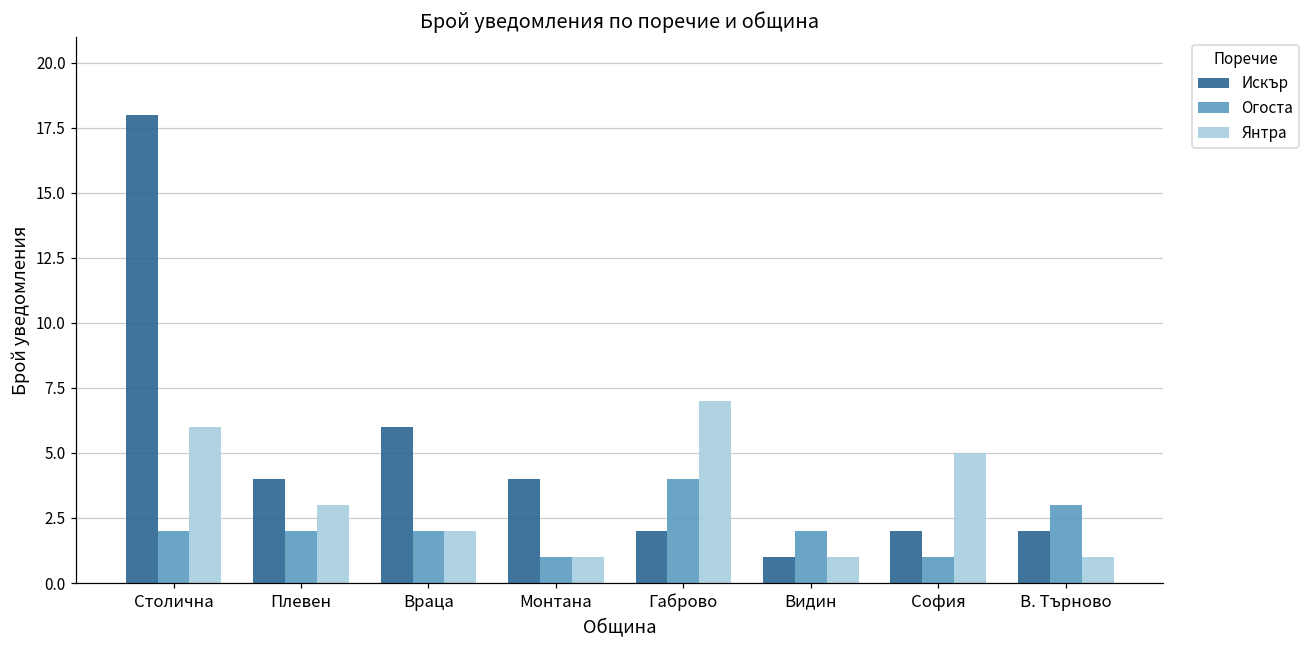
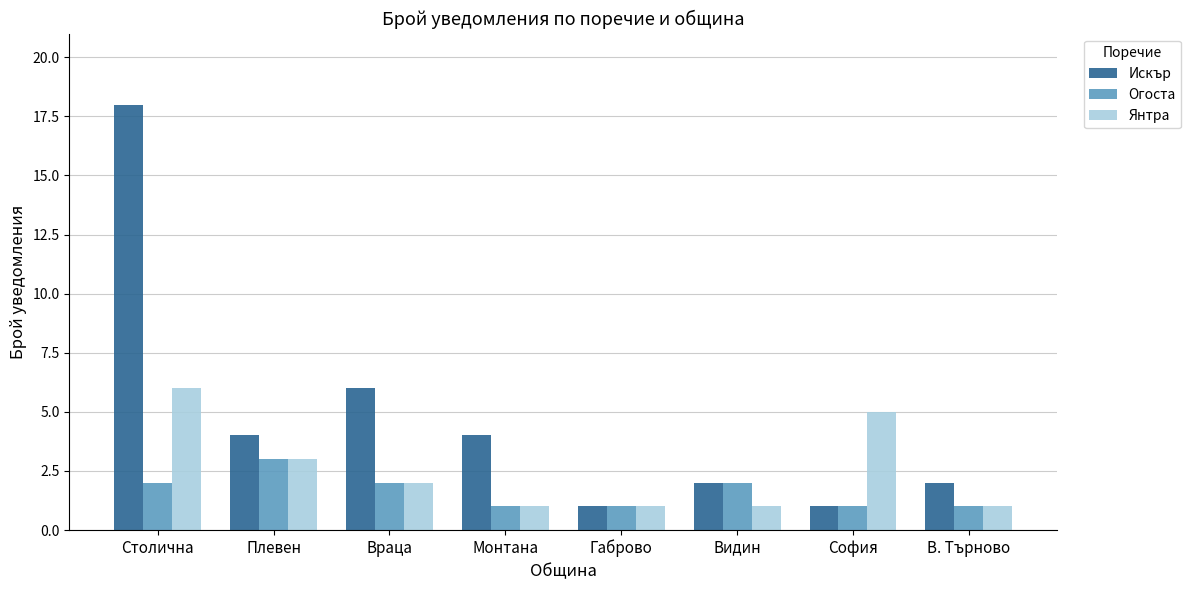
Огоста, Плевен: 2 -> 3
Искър, Габрово: 2 -> 1
Огоста, Габрово: 4 -> 1
Янтра, Габрово: 7 -> 1
Искър, Видин: 1 -> 2
Искър, София: 2 -> 1
Огоста, В. Търново: 3 -> 1
